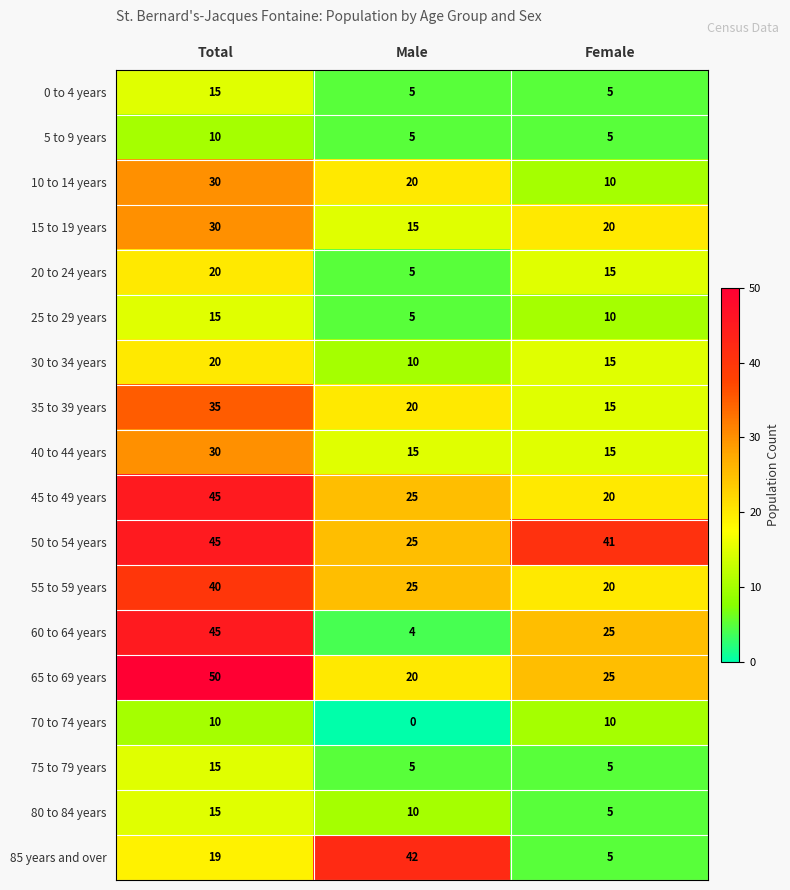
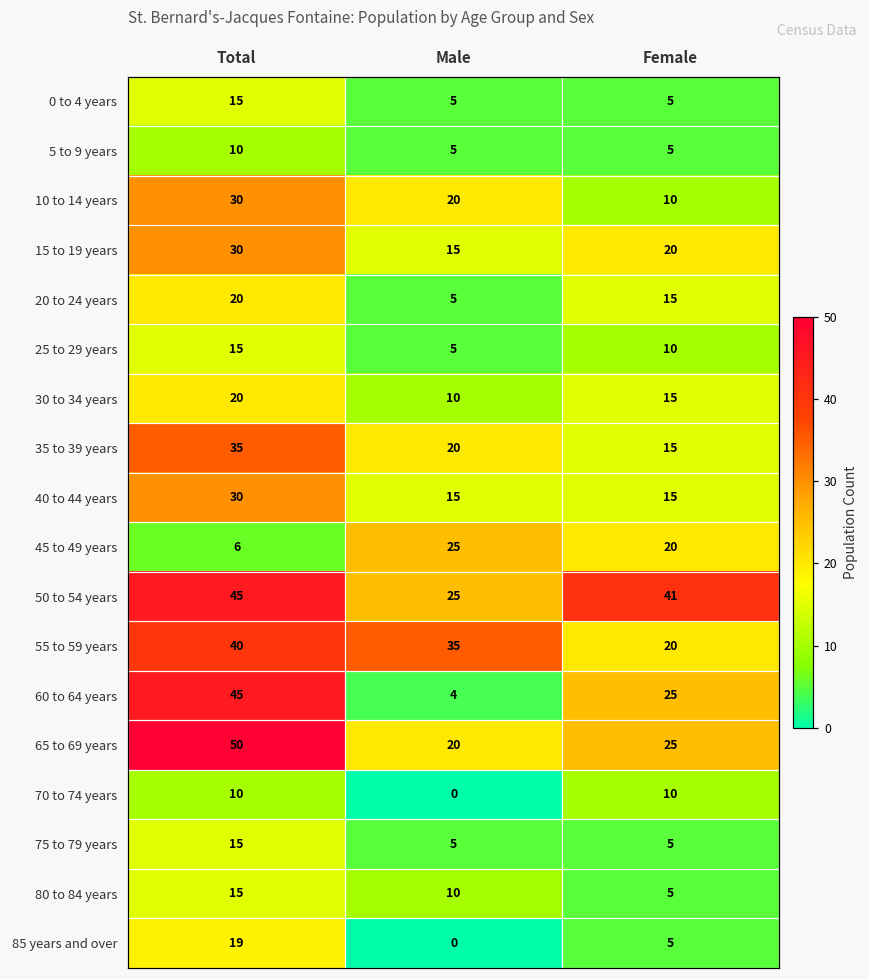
45 to 49 years, Total: 45 -> 6
55 to 59 years, Male: 25 -> 35
85 years and over, Male: 42 -> 0
